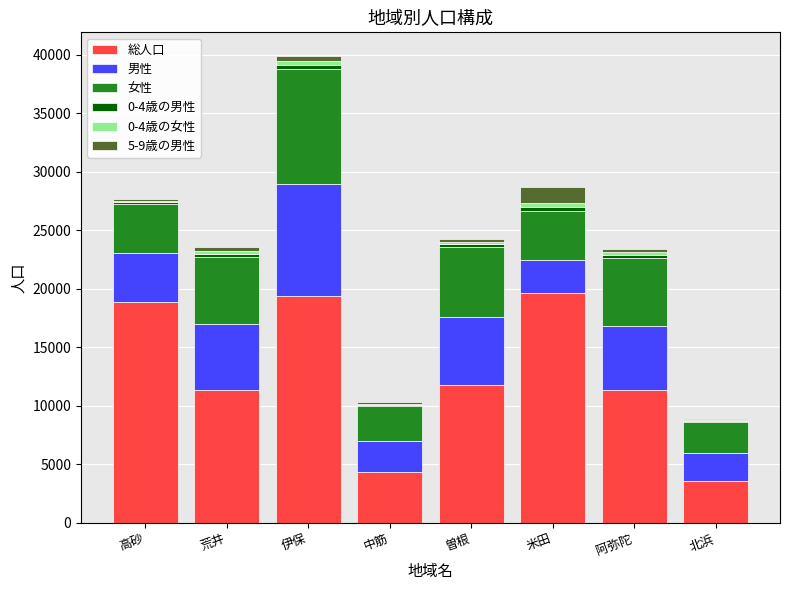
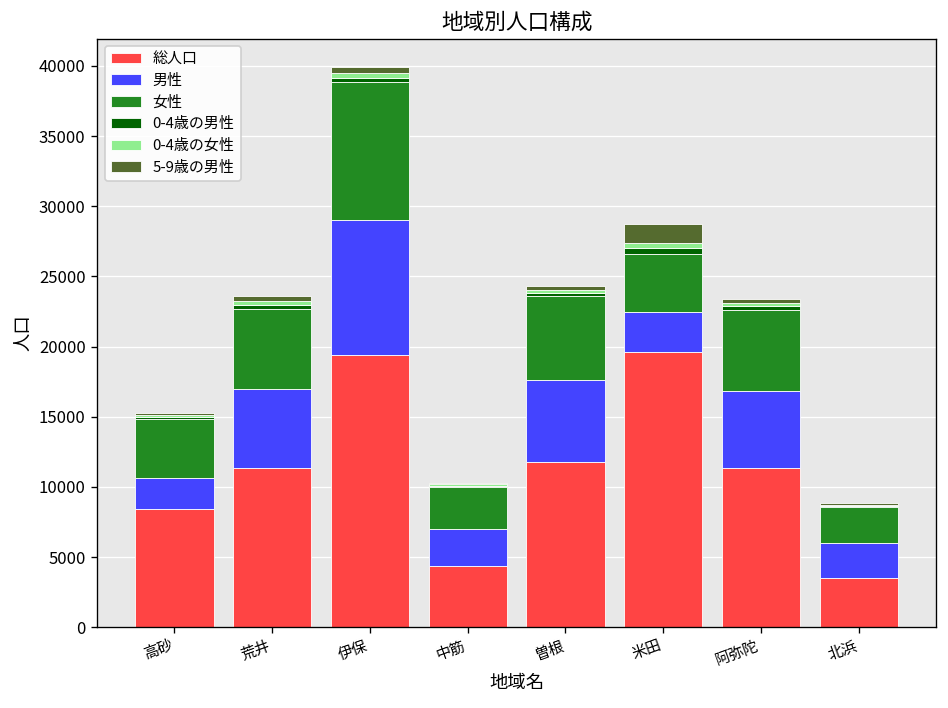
総人口, 高砂: 18900 -> 8400
男性, 高砂: 4200 -> 2200
